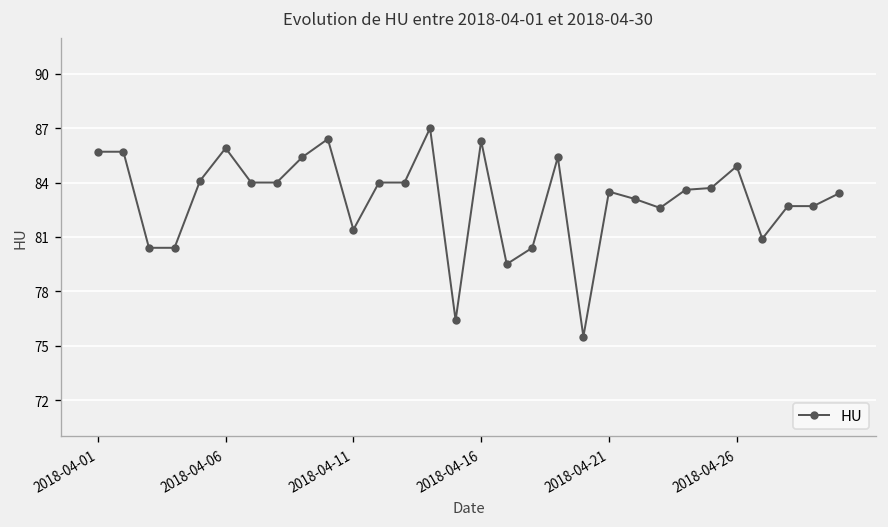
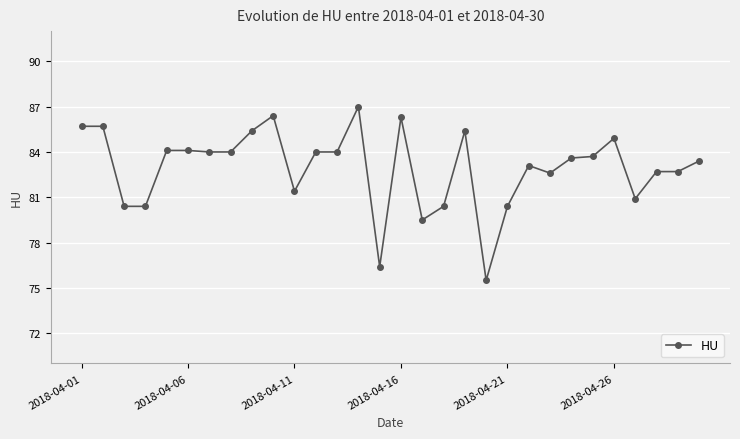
2018-04-06: 85.9 -> 84.1
2018-04-21: 83.5 -> 80.4
